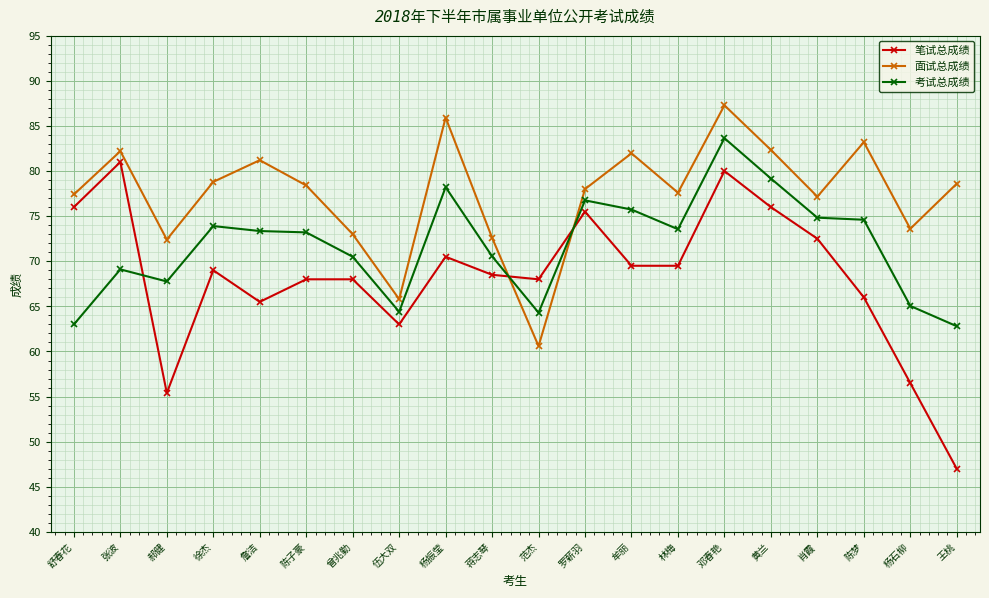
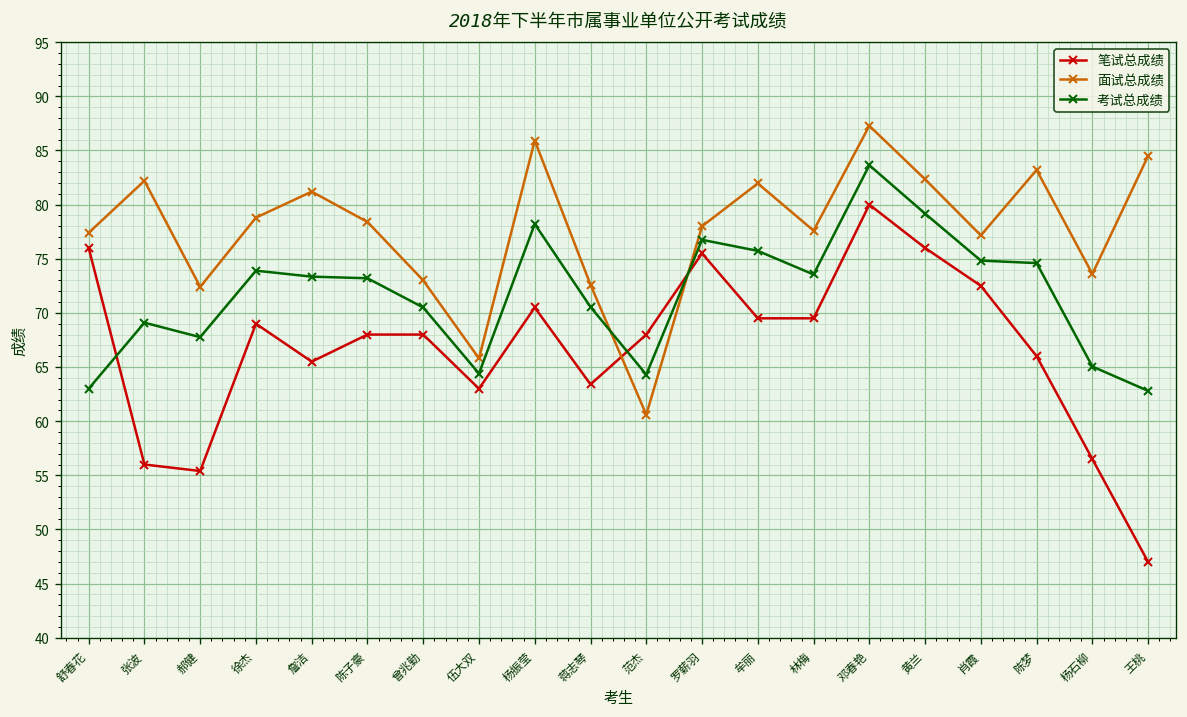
笔试总成绩, 张波: 81 -> 56
笔试总成绩, 蒋志琴: 69 -> 63
面试总成绩, 王桃: 79 -> 85
